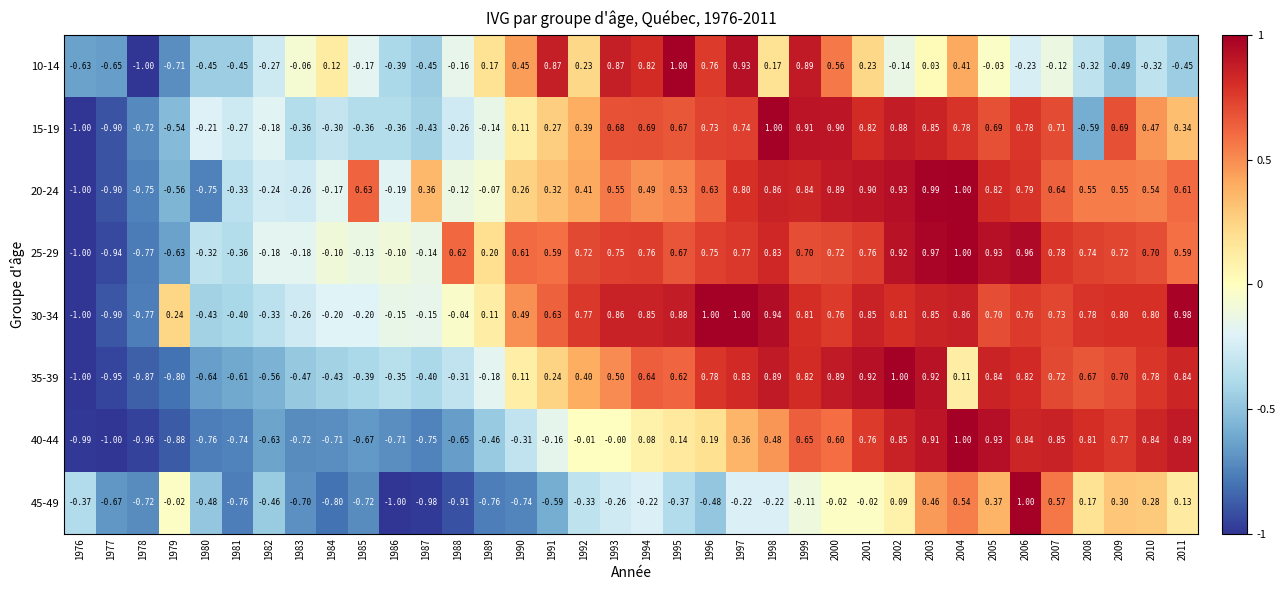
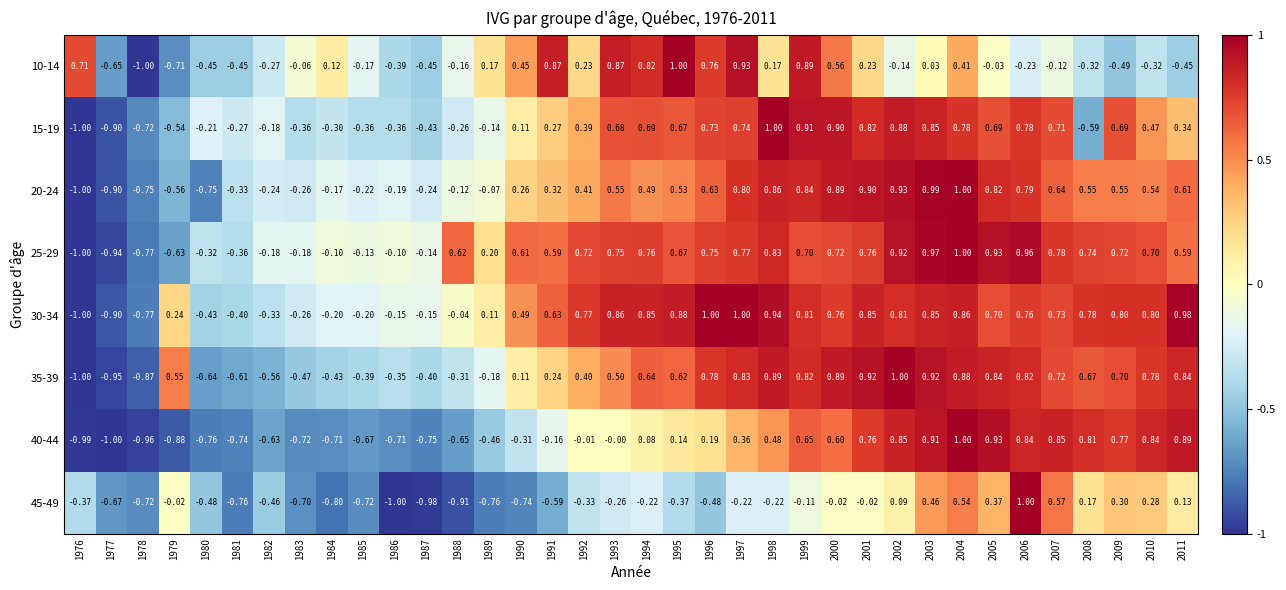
10-14, 1976: -0.63 -> 0.71
20-24, 1985: 0.63 -> -0.22
20-24, 1987: 0.36 -> -0.24
35-39, 1979: -0.80 -> 0.55
35-39, 2004: 0.11 -> 0.88
